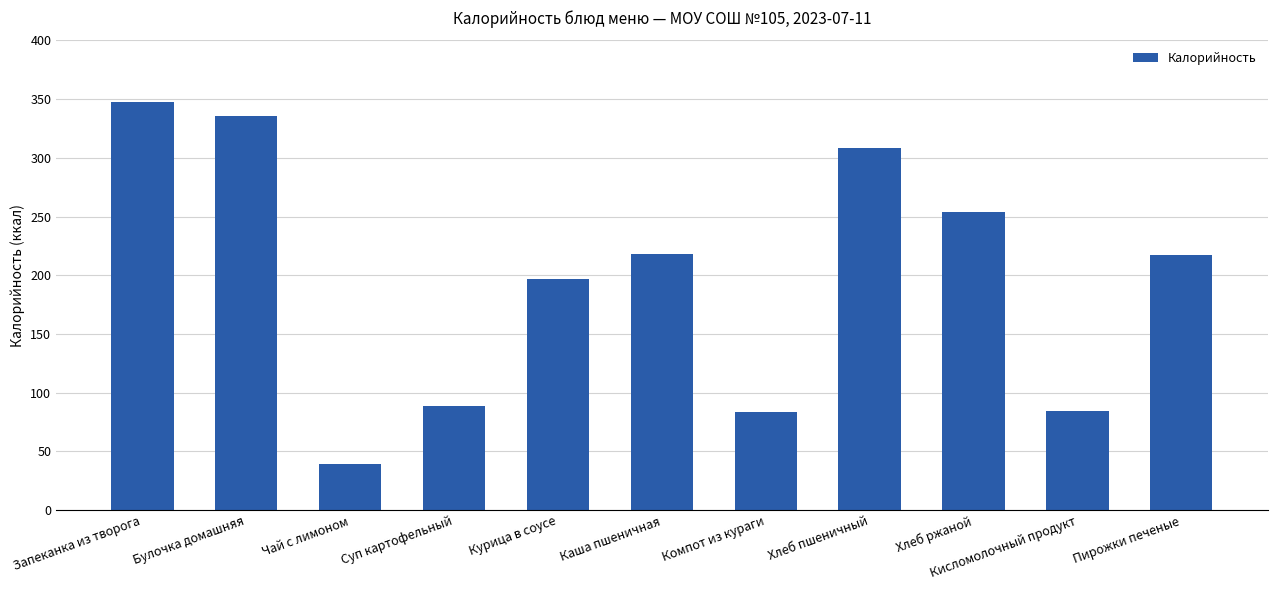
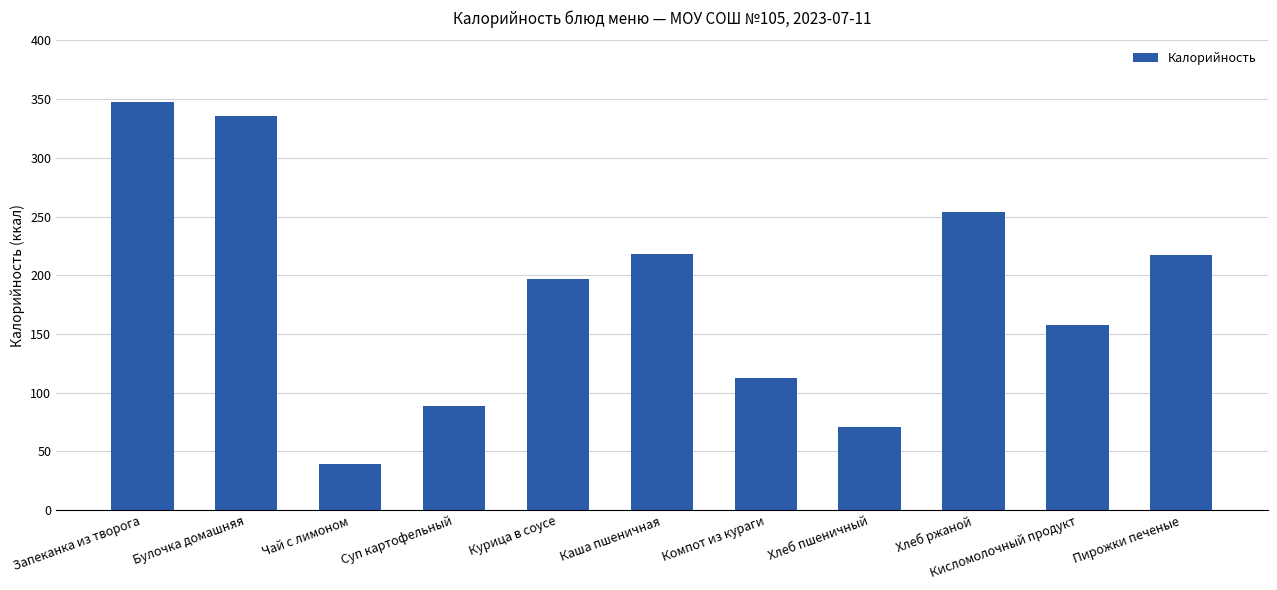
Компот из кураги: 83 -> 112
Хлеб пшеничный: 308 -> 71
Кисломолочный продукт: 85 -> 158
